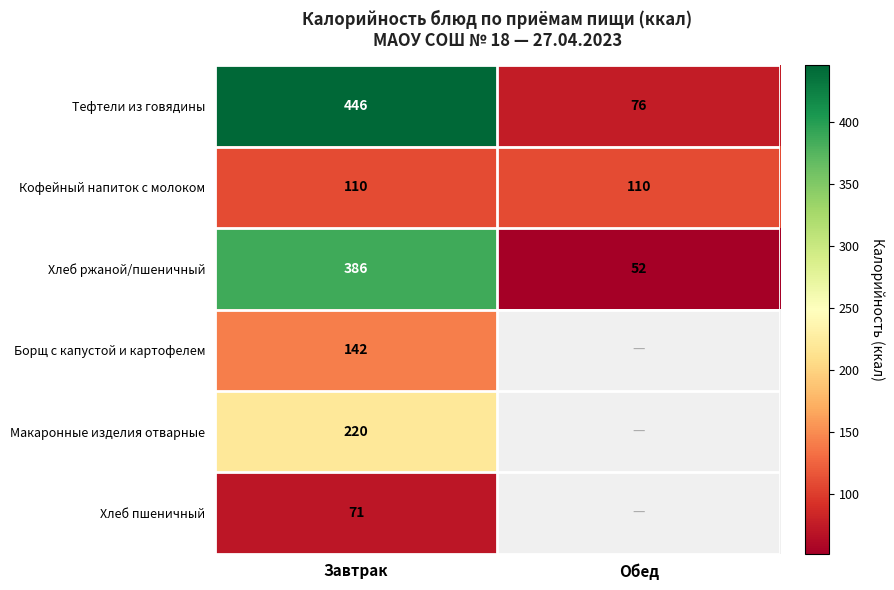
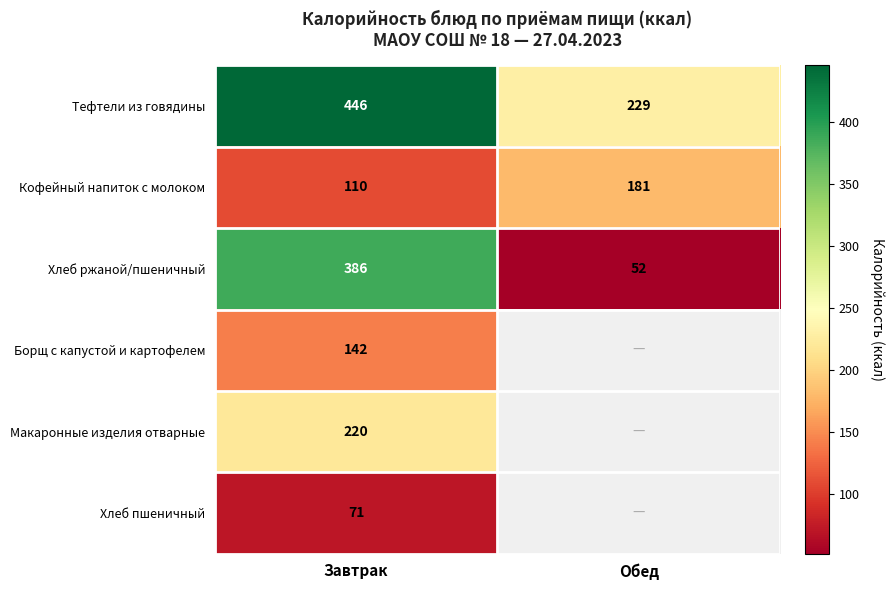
Тефтели из говядины, Обед: 76 -> 229
Кофейный напиток с молоком, Обед: 110 -> 181
